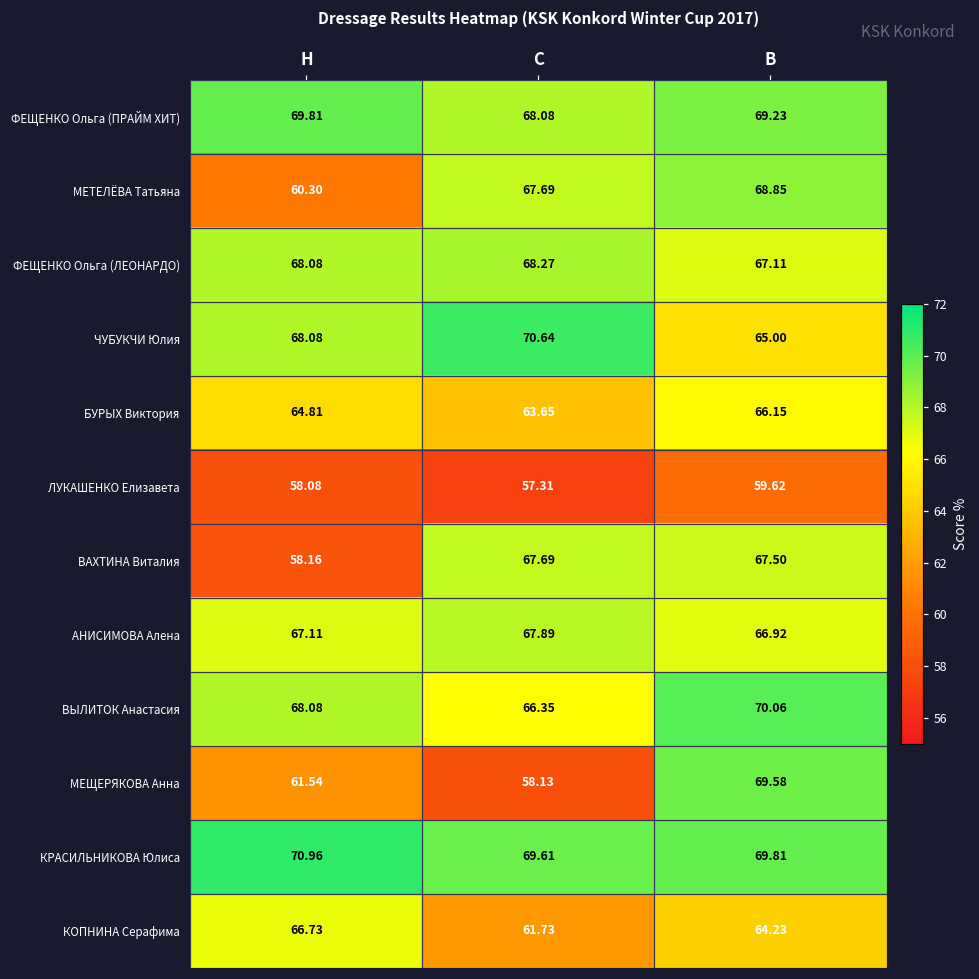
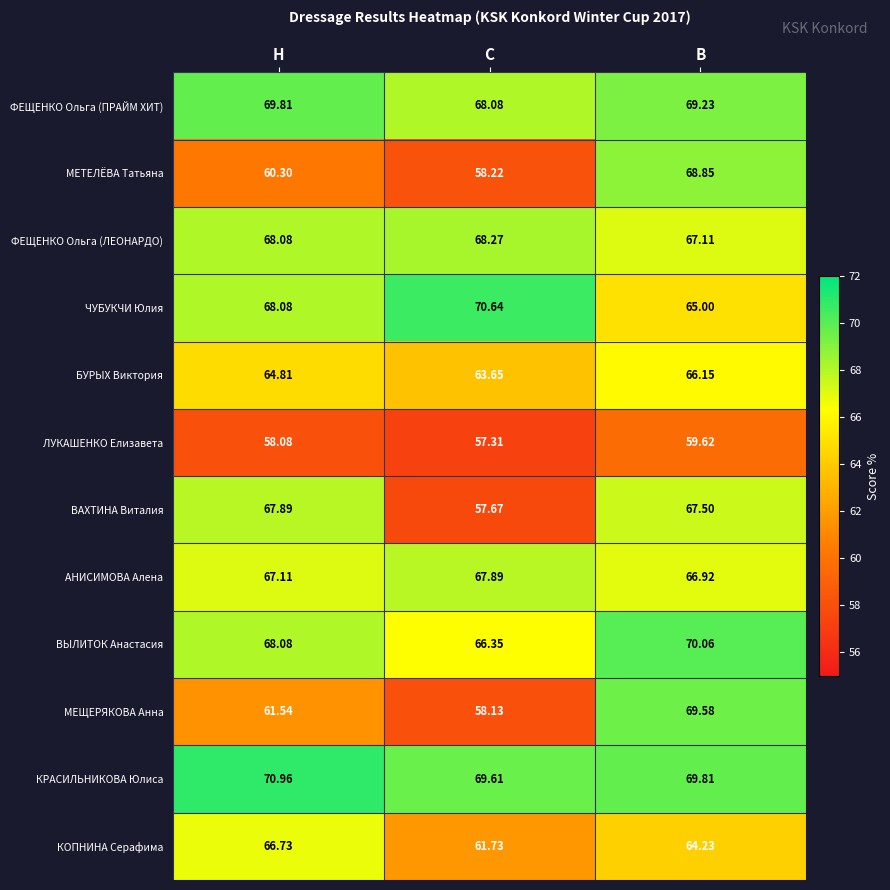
МЕТЕЛЁВА Татьяна, C: 67.69 -> 58.22
ВАХТИНА Виталия, H: 58.16 -> 67.89
ВАХТИНА Виталия, C: 67.69 -> 57.67
